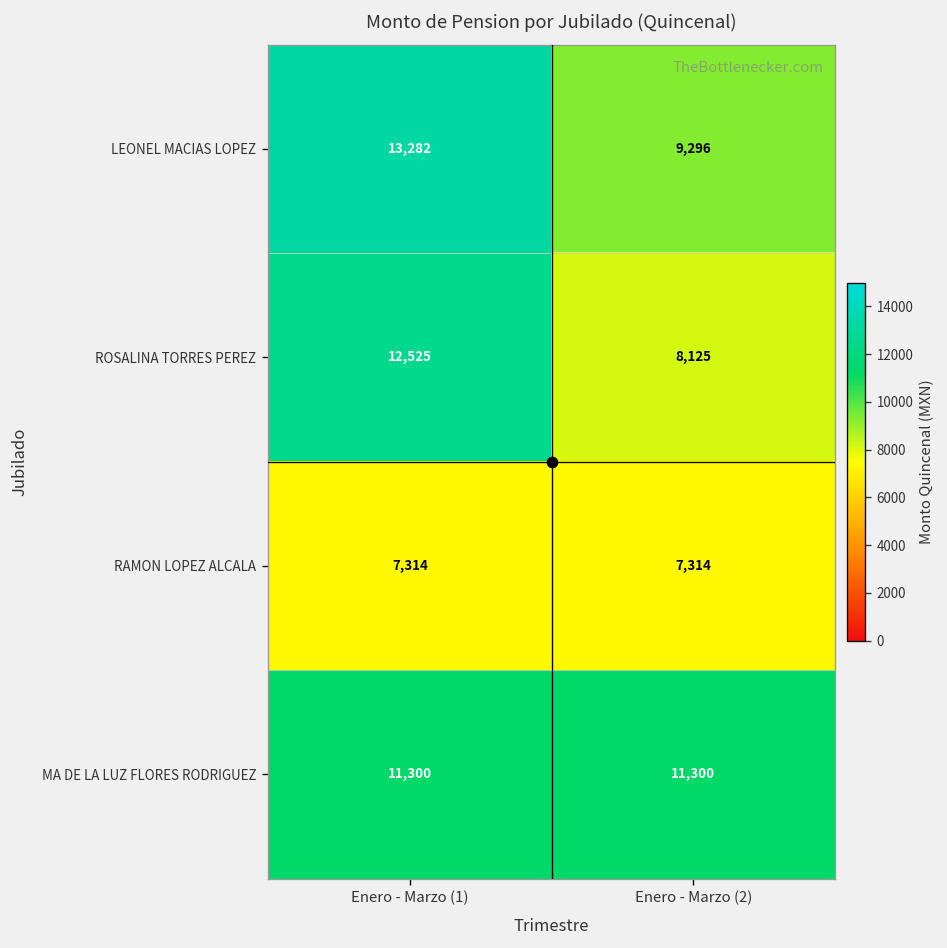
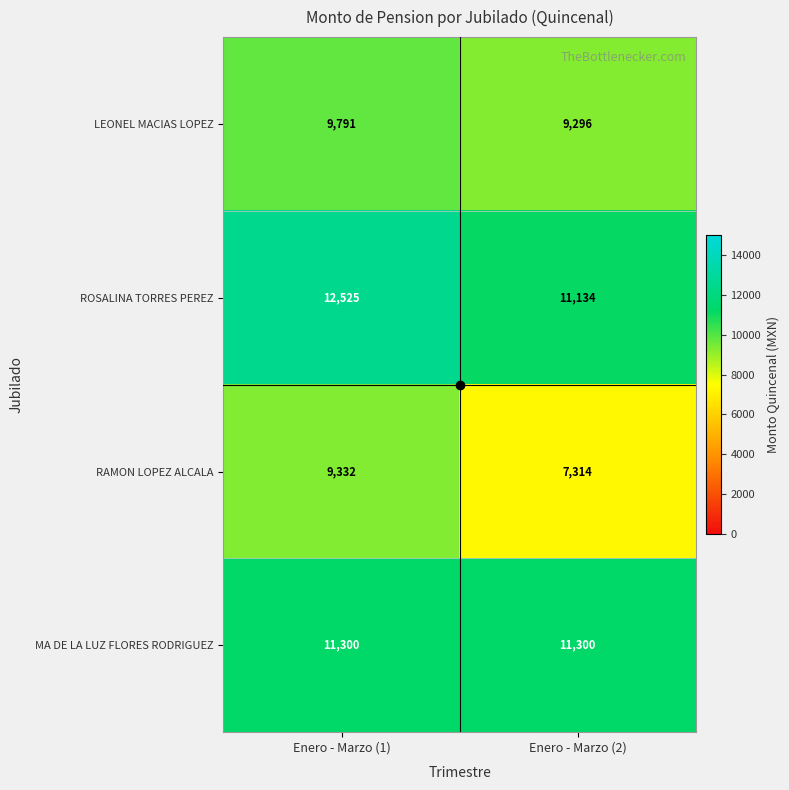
LEONEL MACIAS LOPEZ, Enero - Marzo (1): 13,282 -> 9,791
ROSALINA TORRES PEREZ, Enero - Marzo (2): 8,125 -> 11,134
RAMON LOPEZ ALCALA, Enero - Marzo (1): 7,314 -> 9,332
